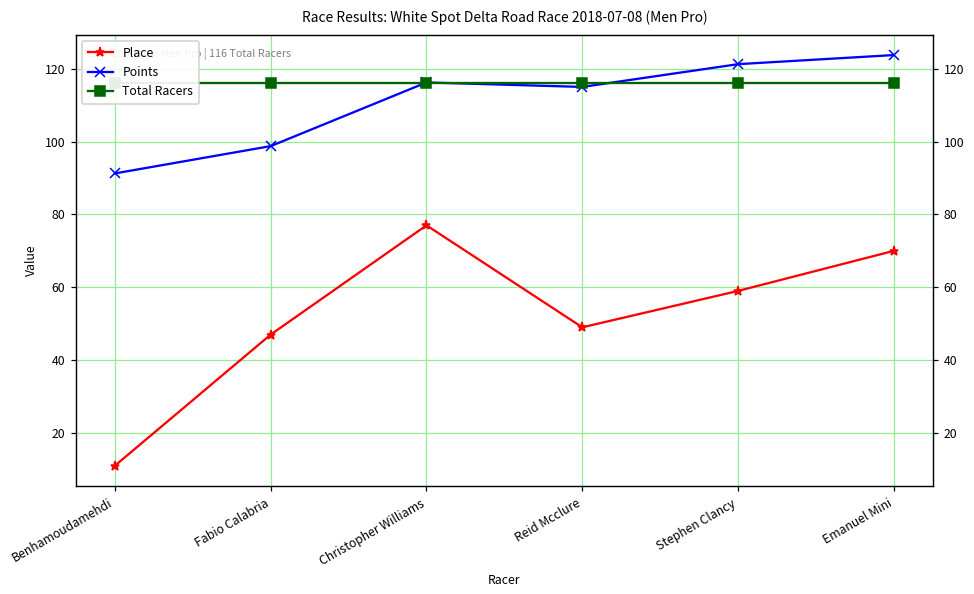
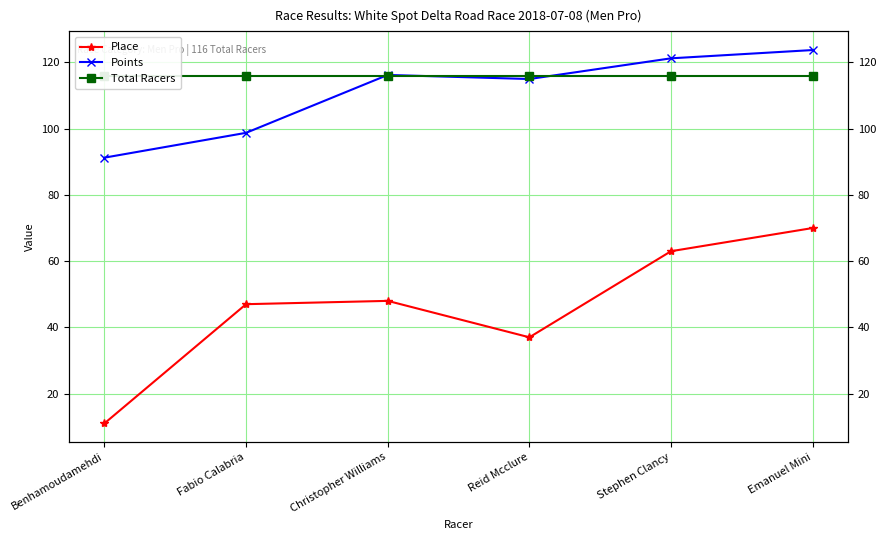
Place, Christopher Williams: 77 -> 48
Place, Reid Mcclure: 49 -> 37
Place, Stephen Clancy: 59 -> 63
